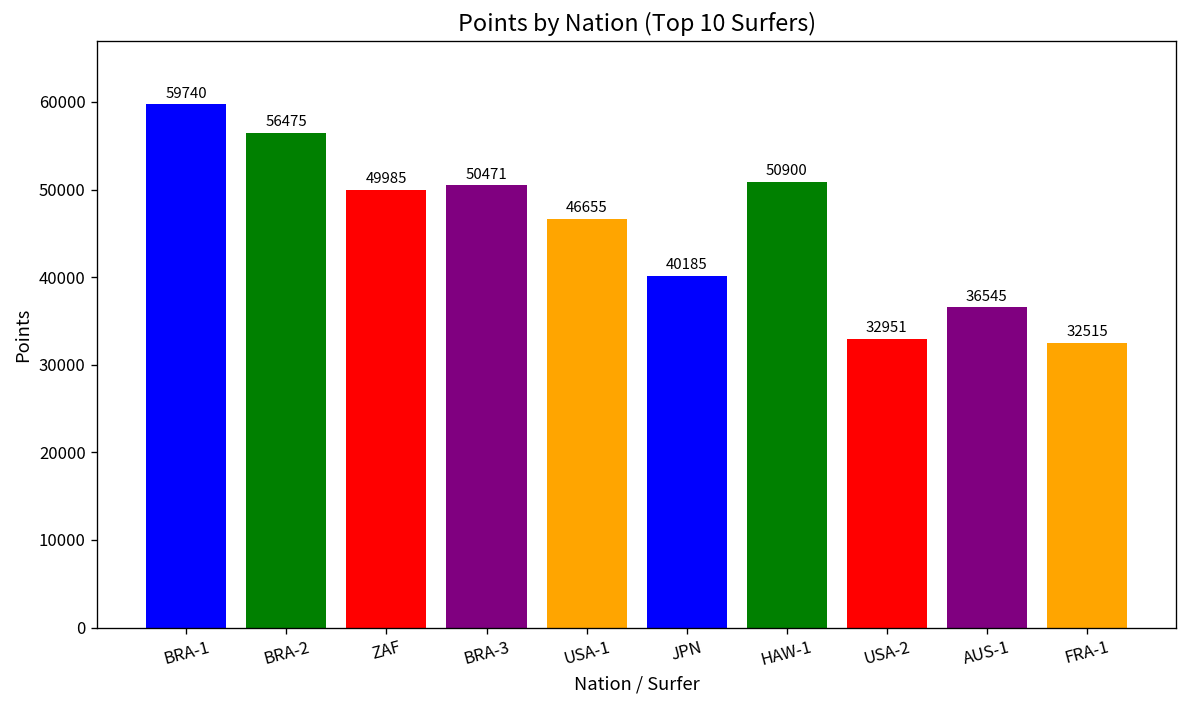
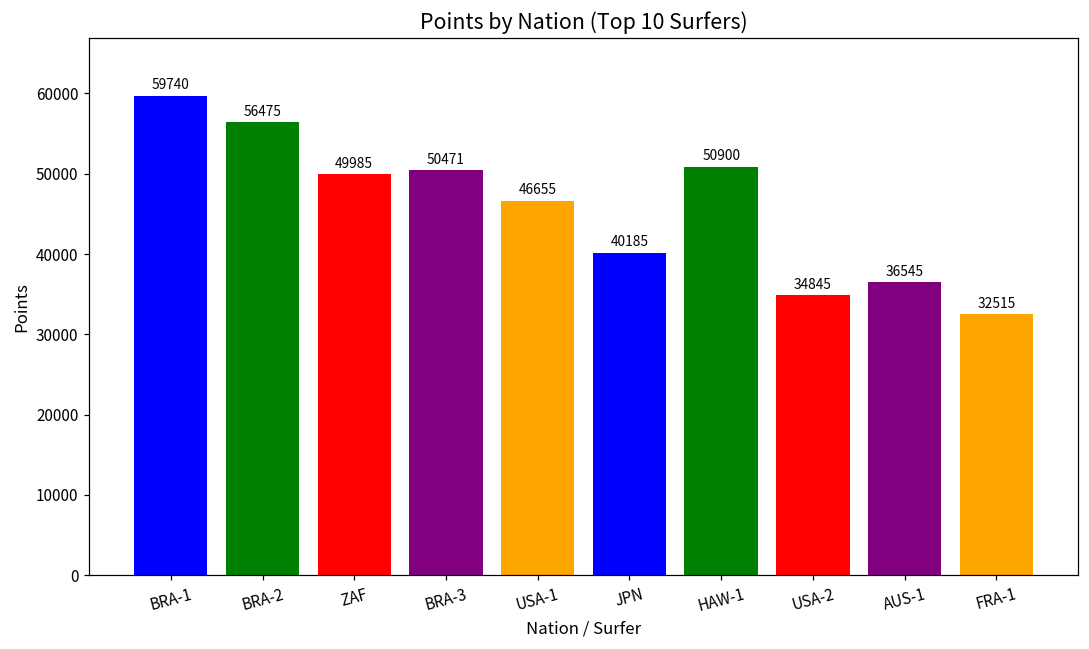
USA-2: 32951 -> 34845
